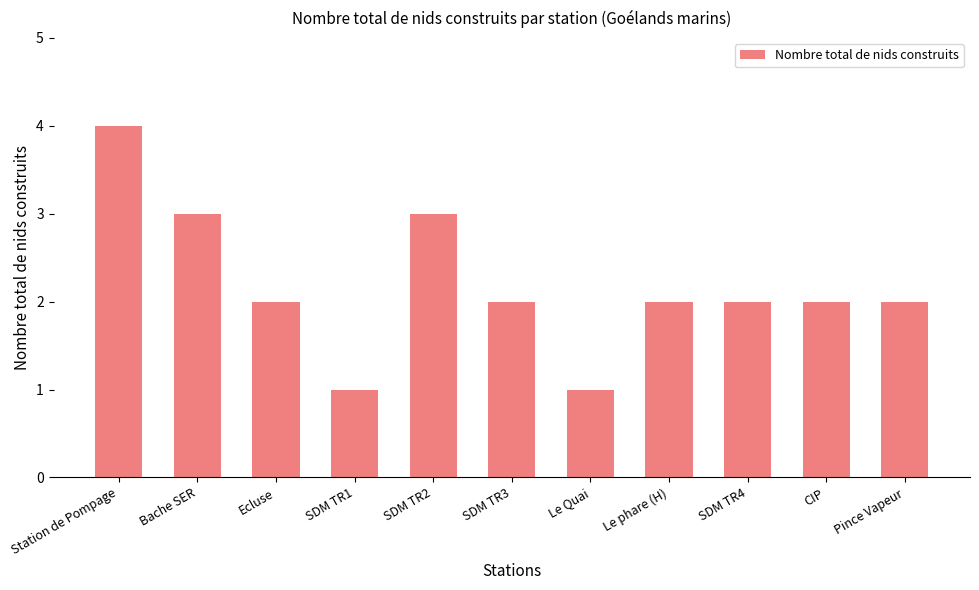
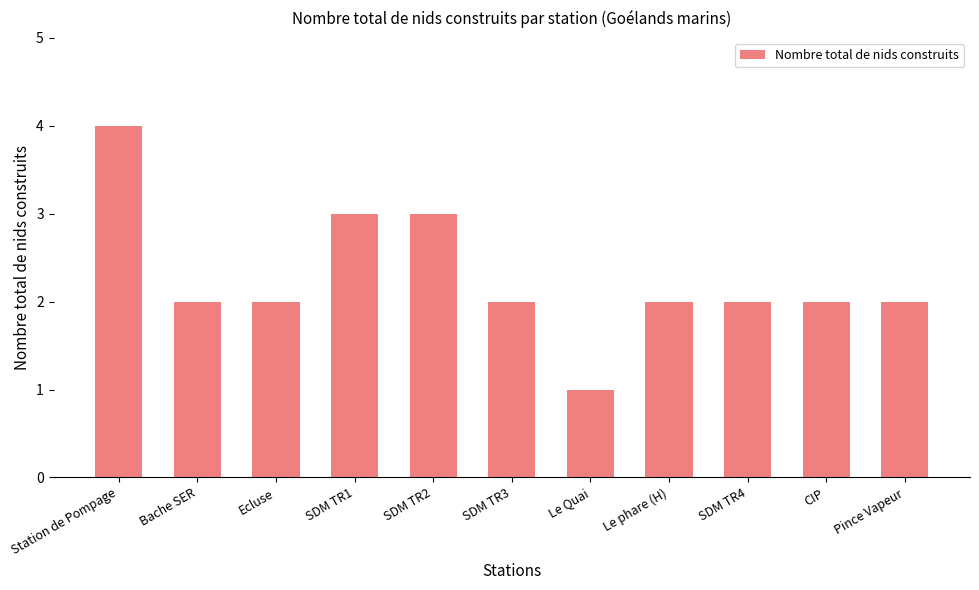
Bache SER: 3 -> 2
SDM TR1: 1 -> 3
